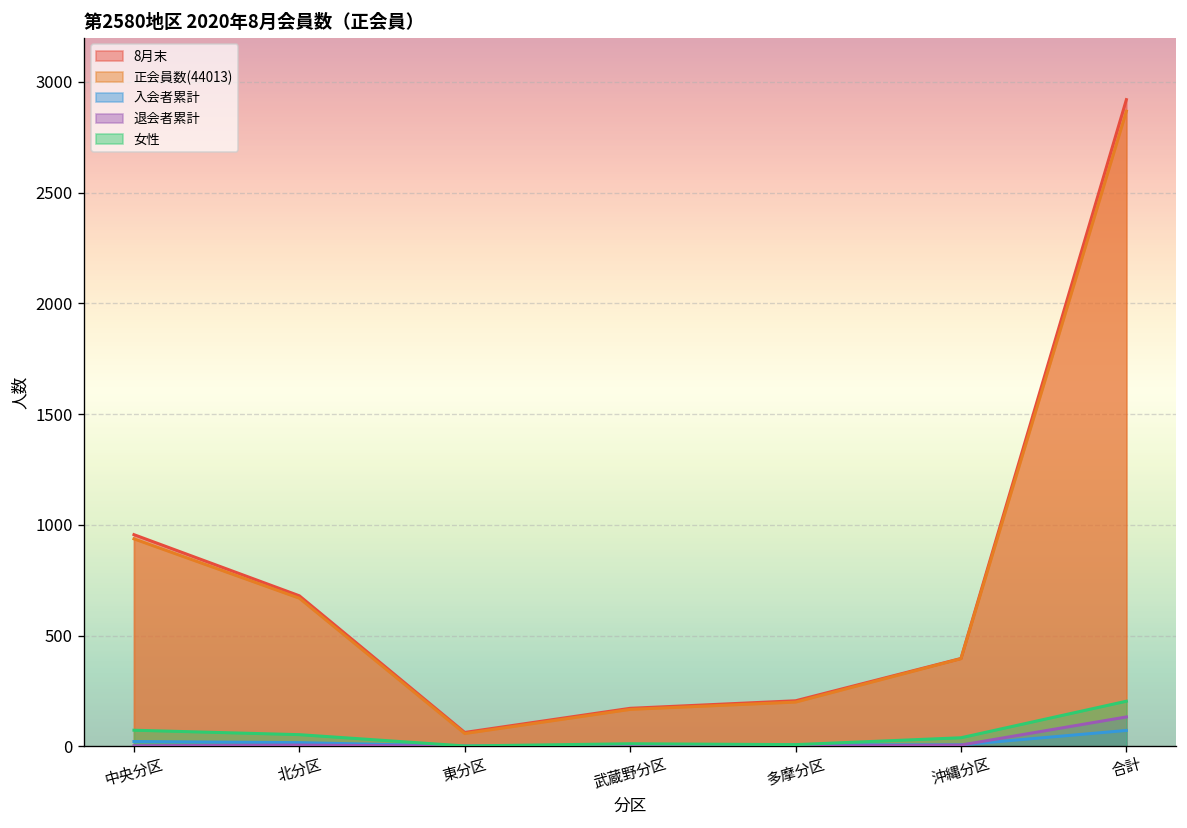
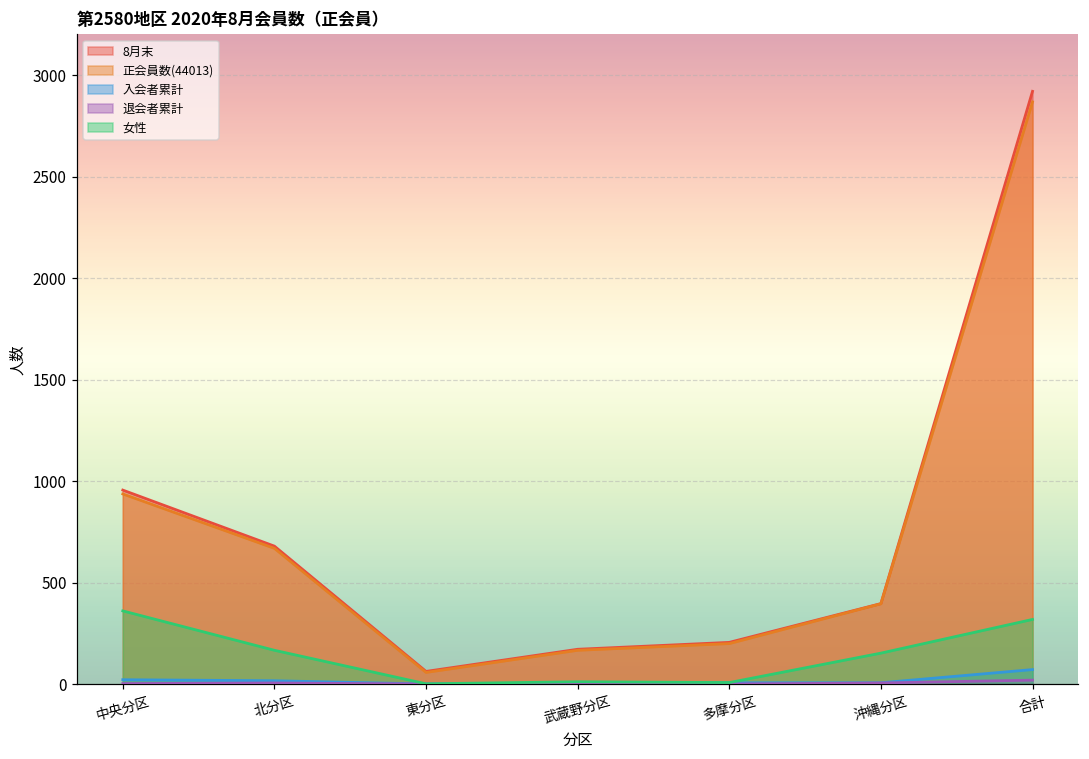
女性, 中央分区: 70 -> 360
女性, 北分区: 50 -> 170
女性, 沖縄分区: 40 -> 150
退会者累計, 合計: 130 -> 20
女性, 合計: 200 -> 320
